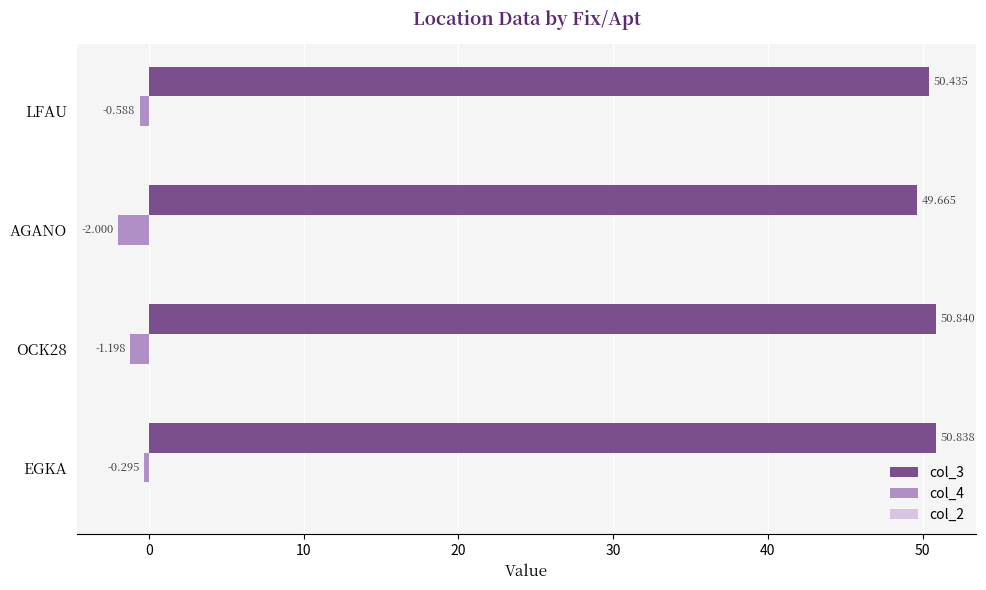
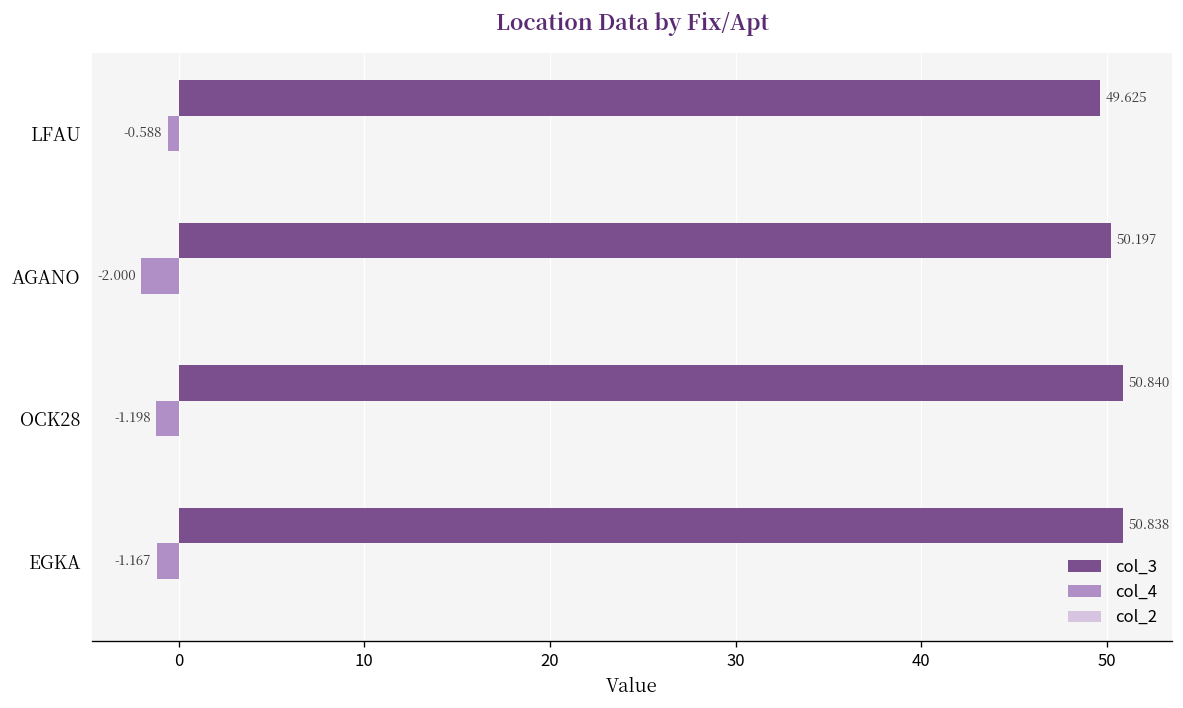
col_3, LFAU: 50.435 -> 49.625
col_3, AGANO: 49.665 -> 50.197
col_4, EGKA: -0.295 -> -1.167
